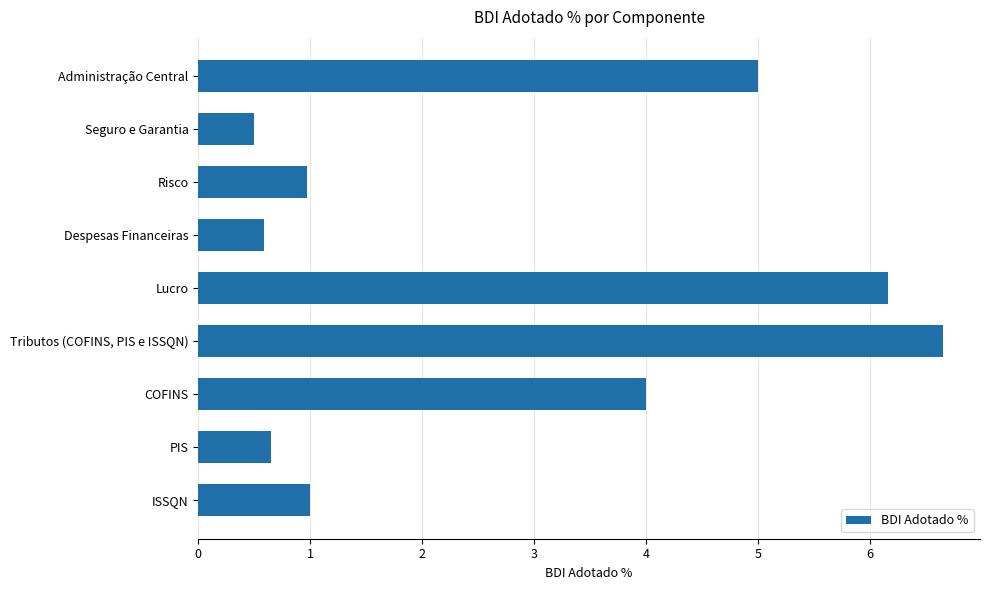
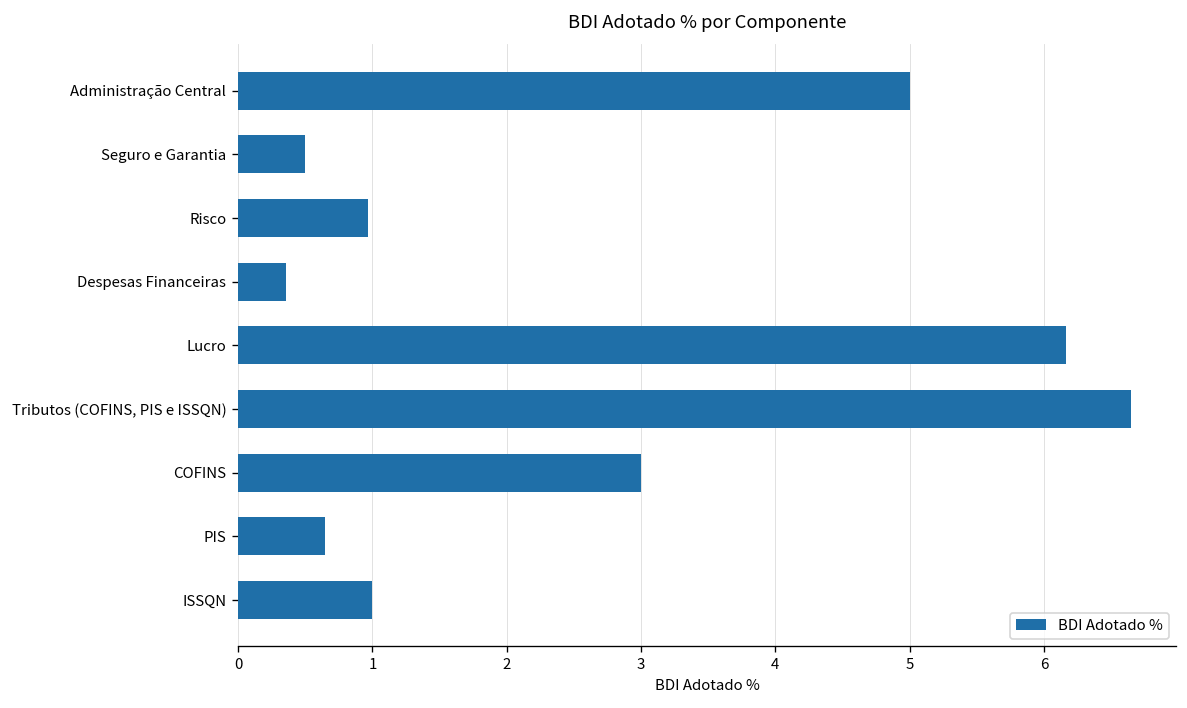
Despesas Financeiras: 0.59 -> 0.36
COFINS: 4 -> 3
